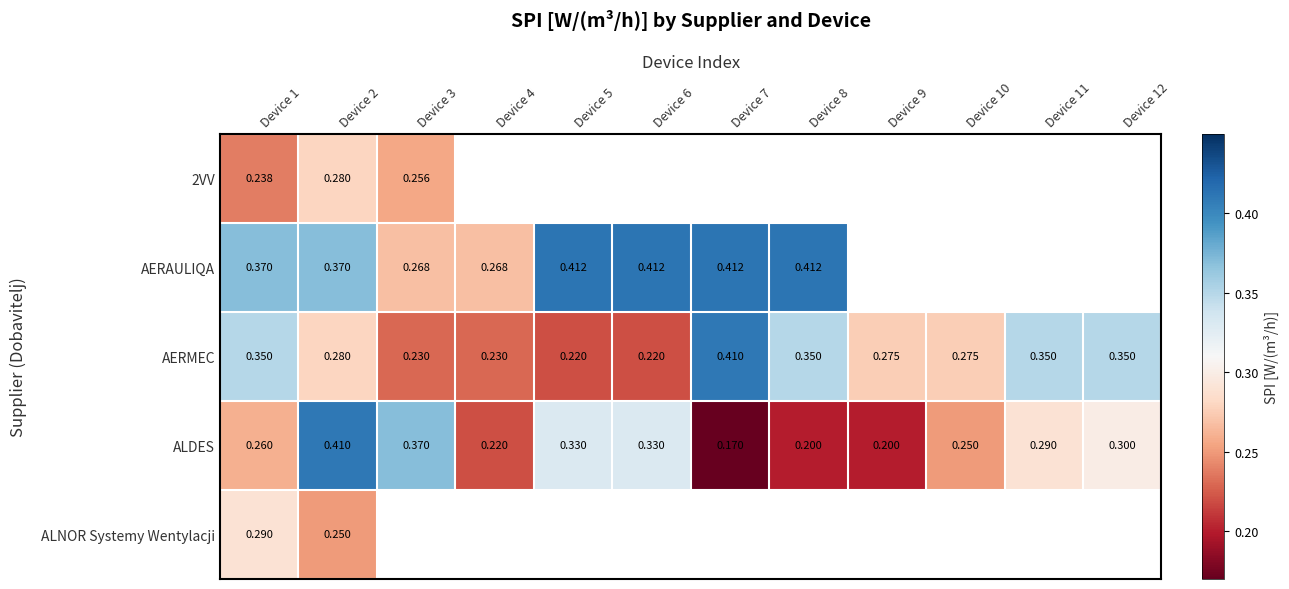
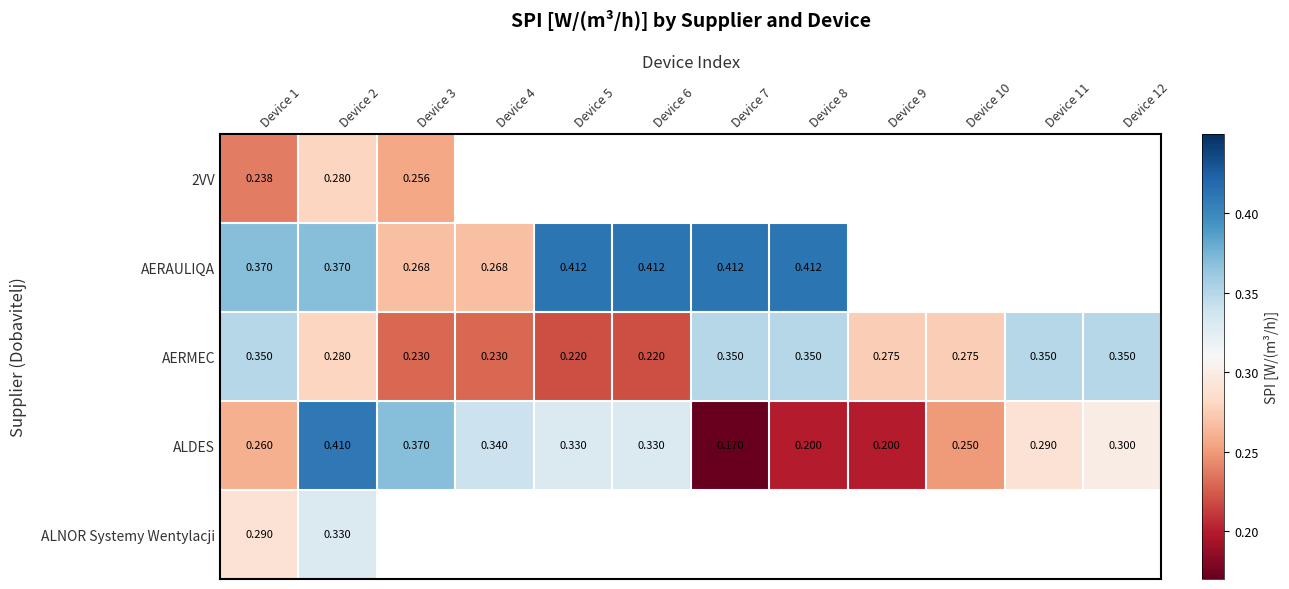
AERMEC, Device 7: 0.410 -> 0.350
ALDES, Device 4: 0.220 -> 0.340
ALNOR Systemy Wentylacji, Device 2: 0.250 -> 0.330
